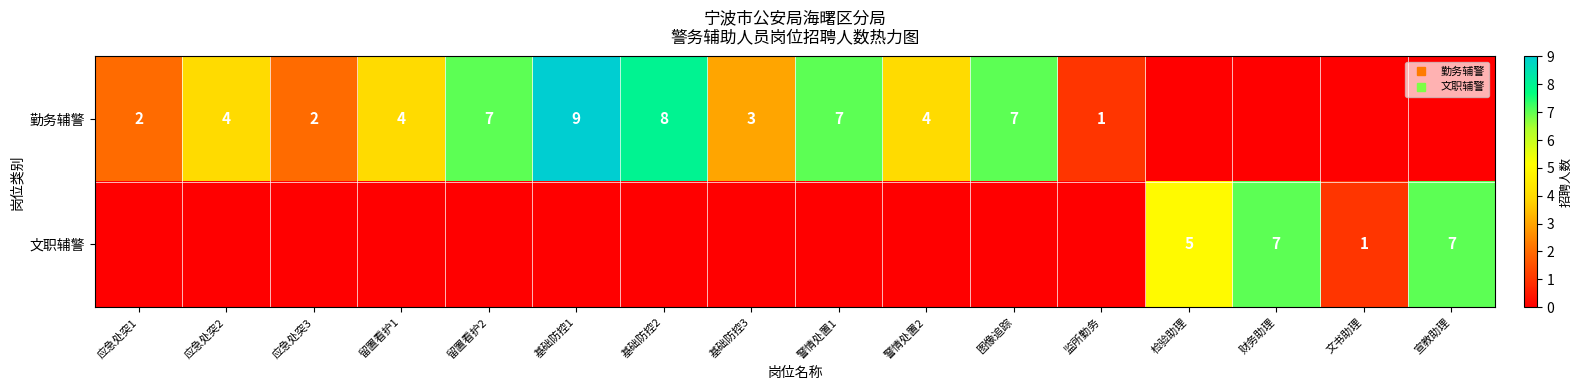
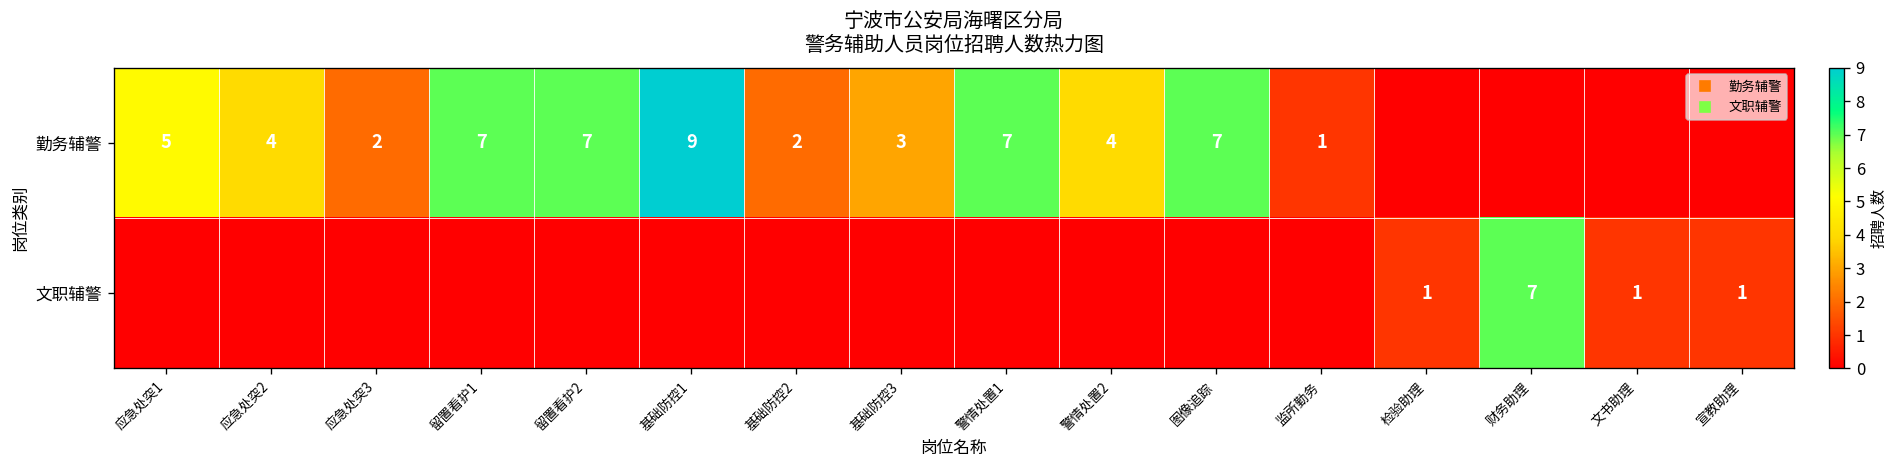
勤务辅警, 应急处突1: 2 -> 5
勤务辅警, 留置看护1: 4 -> 7
勤务辅警, 基础防控2: 8 -> 2
文职辅警, 检验助理: 5 -> 1
文职辅警, 宣教助理: 7 -> 1
